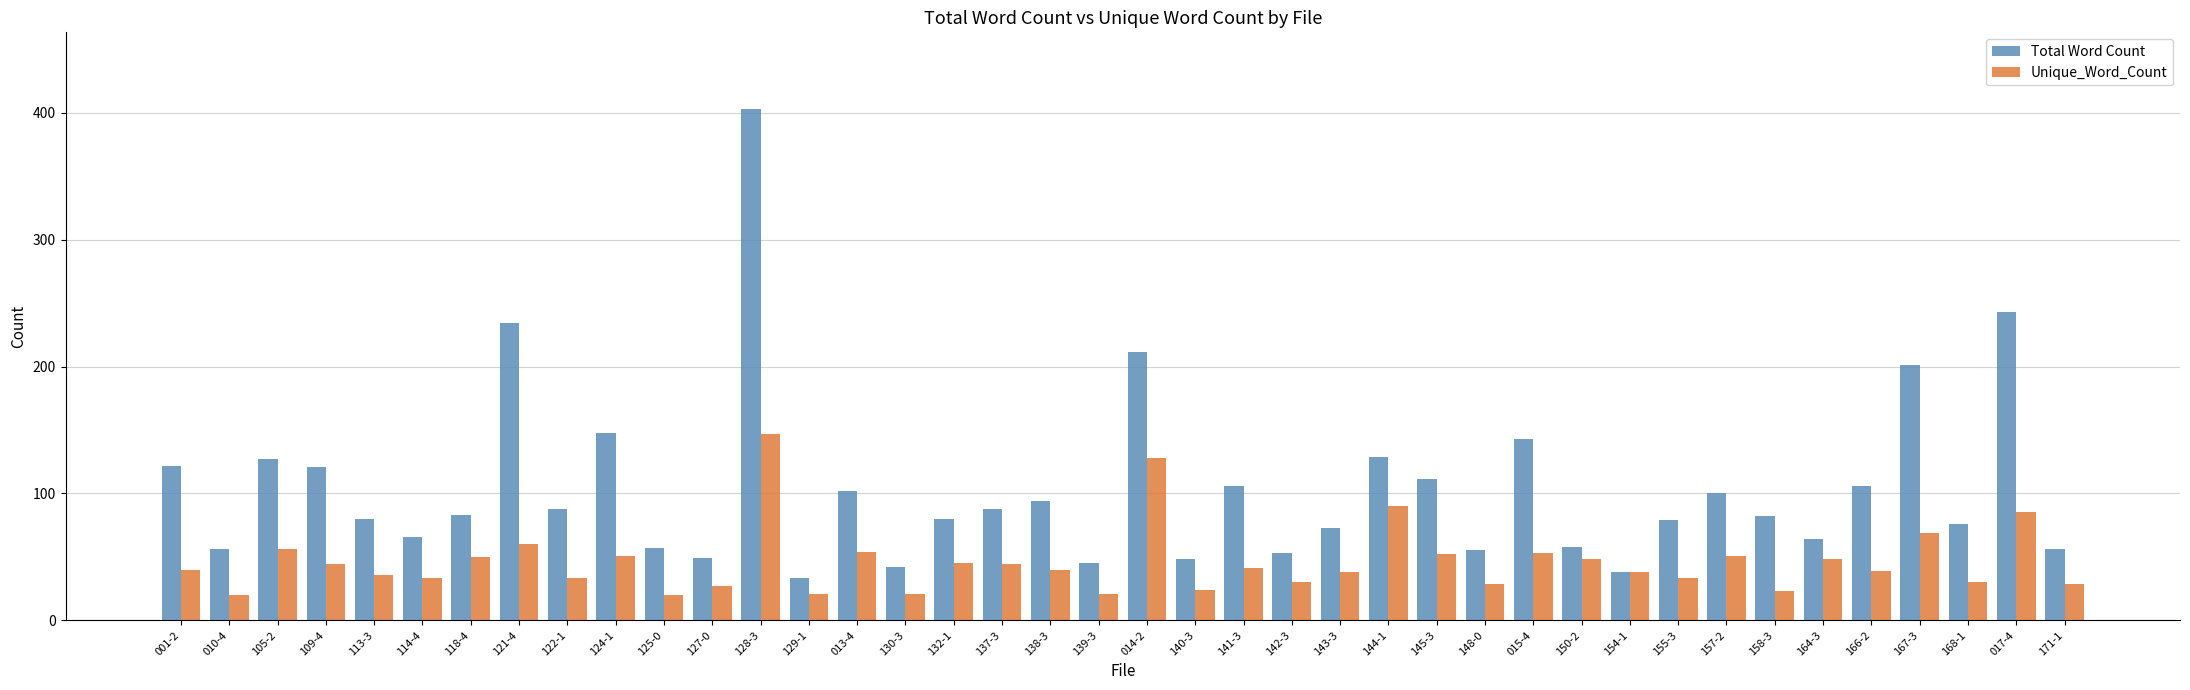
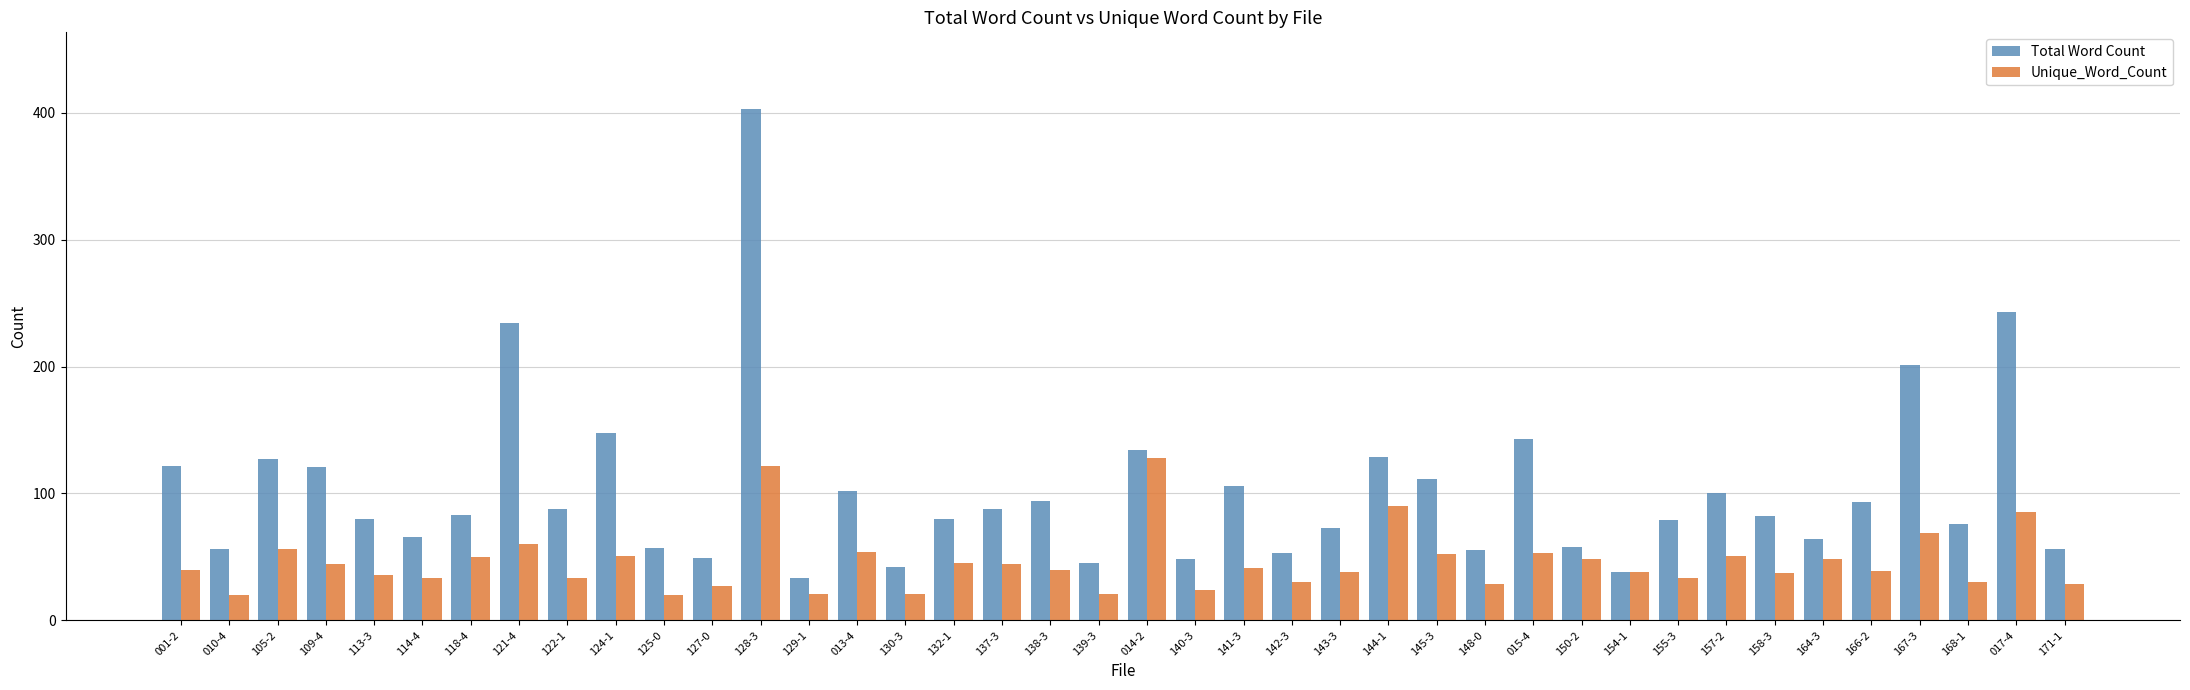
Unique_Word_Count, 128-3: 147 -> 122
Total Word Count, 014-2: 212 -> 134
Unique_Word_Count, 158-3: 23 -> 37
Total Word Count, 166-2: 106 -> 93
